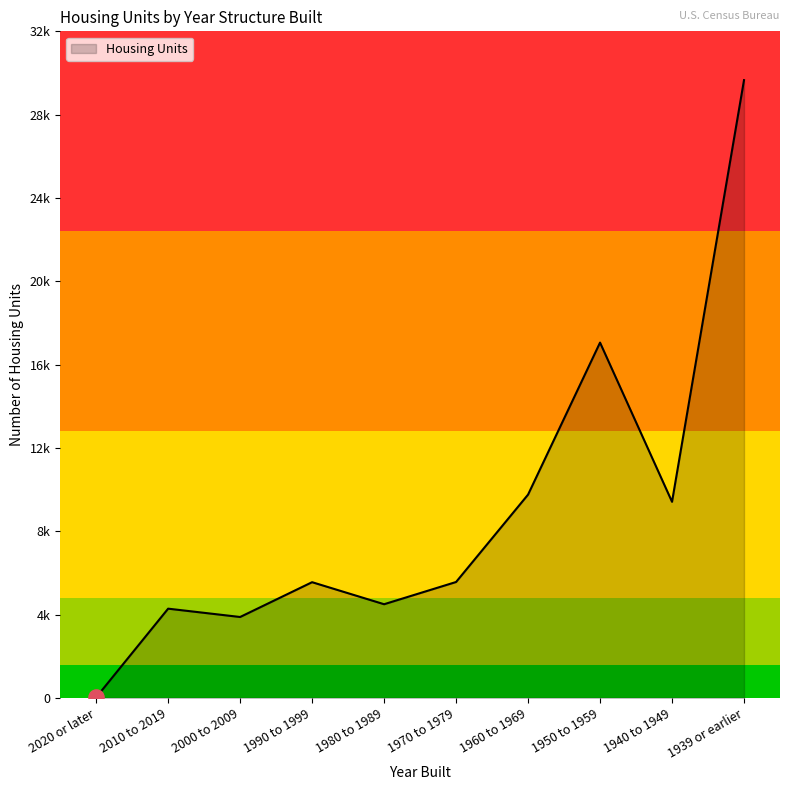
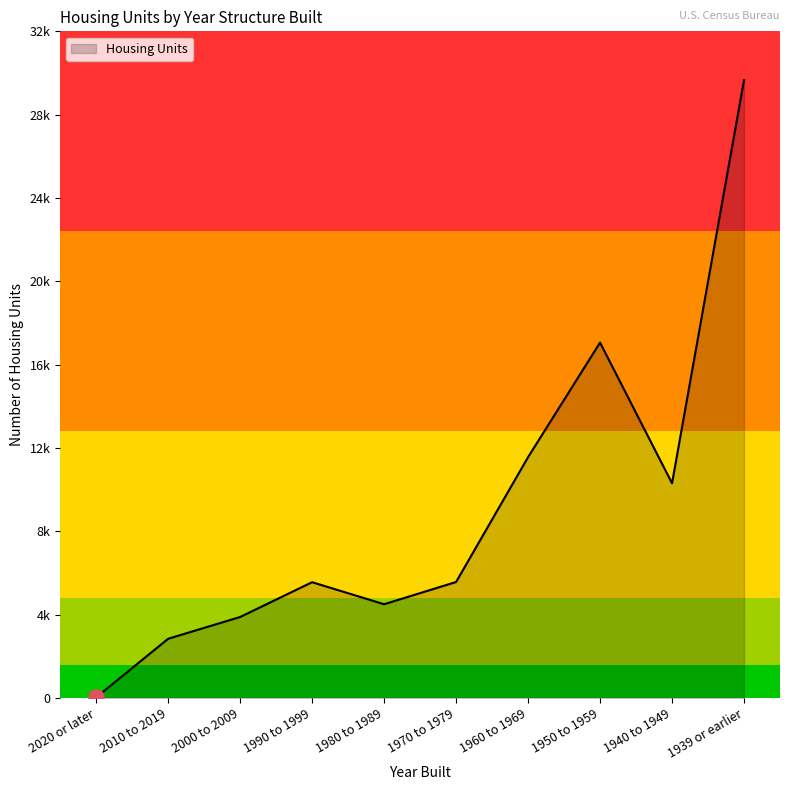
Housing Units, 2010 to 2019: 4300 -> 2800
Housing Units, 1960 to 1969: 9800 -> 11600
Housing Units, 1940 to 1949: 9400 -> 10300
